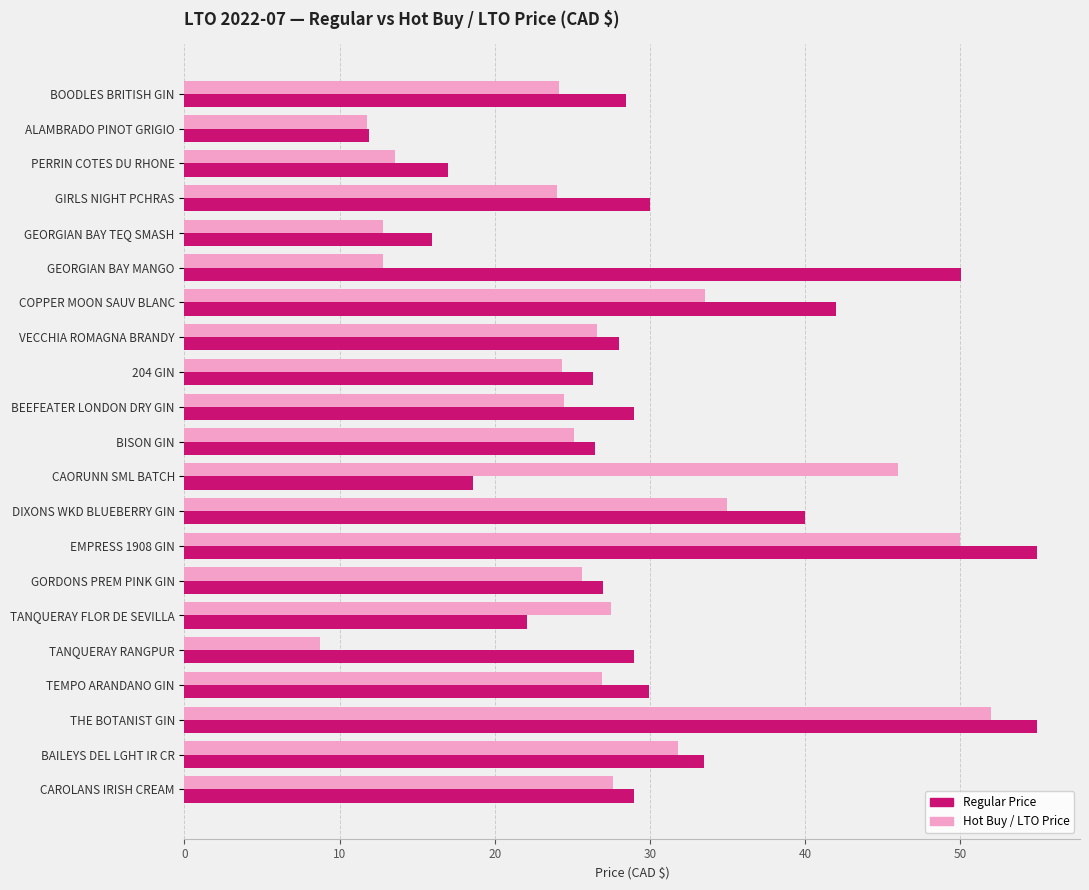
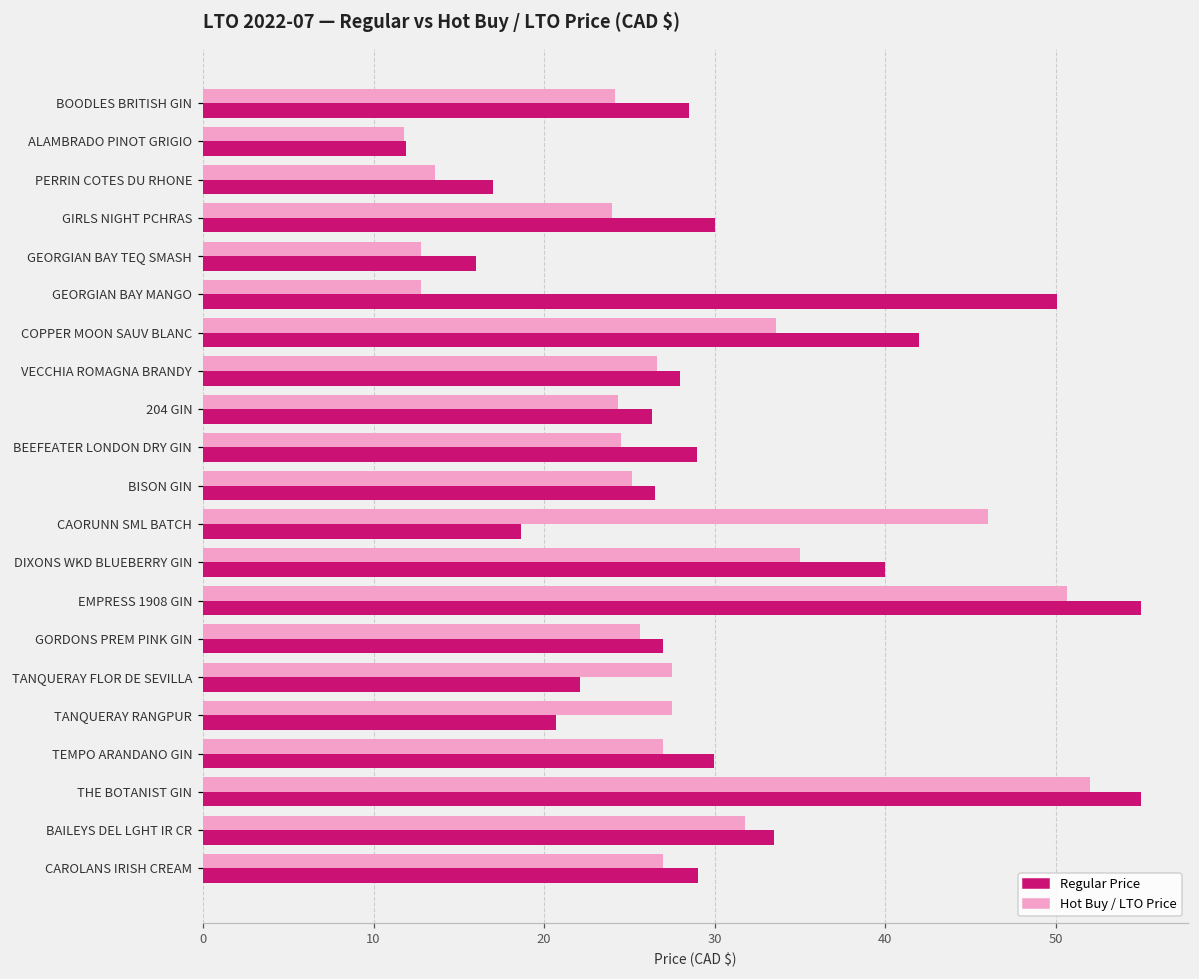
Hot Buy / LTO Price, EMPRESS 1908 GIN: 50.0 -> 50.6
Hot Buy / LTO Price, TANQUERAY RANGPUR: 8.7 -> 27.5
Regular Price, TANQUERAY RANGPUR: 29.0 -> 20.7
Hot Buy / LTO Price, CAROLANS IRISH CREAM: 27.6 -> 27.0
